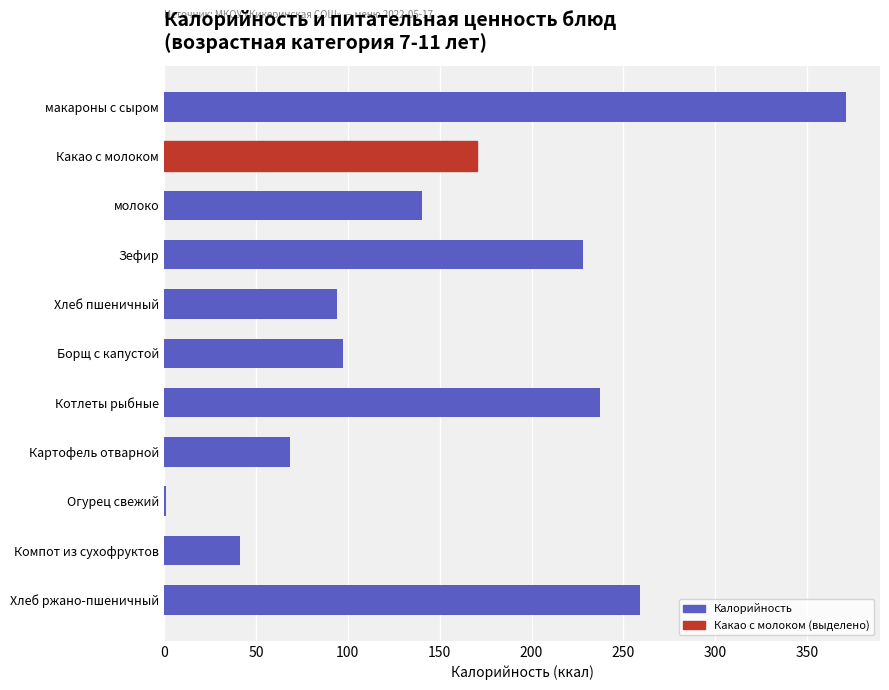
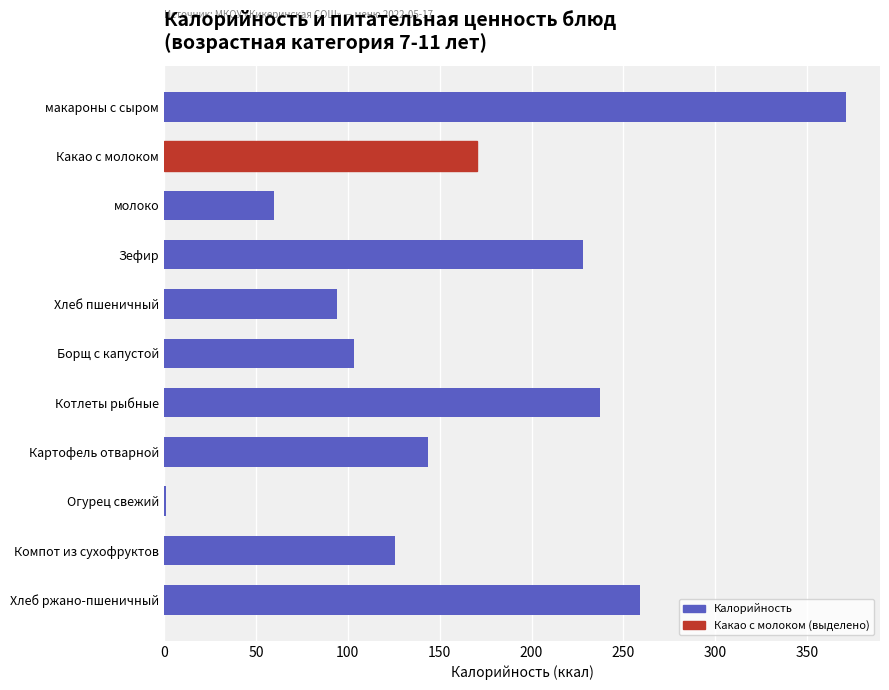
молоко: 140 -> 60
Борщ с капустой: 97 -> 104
Картофель отварной: 69 -> 144
Компот из сухофруктов: 41 -> 126
